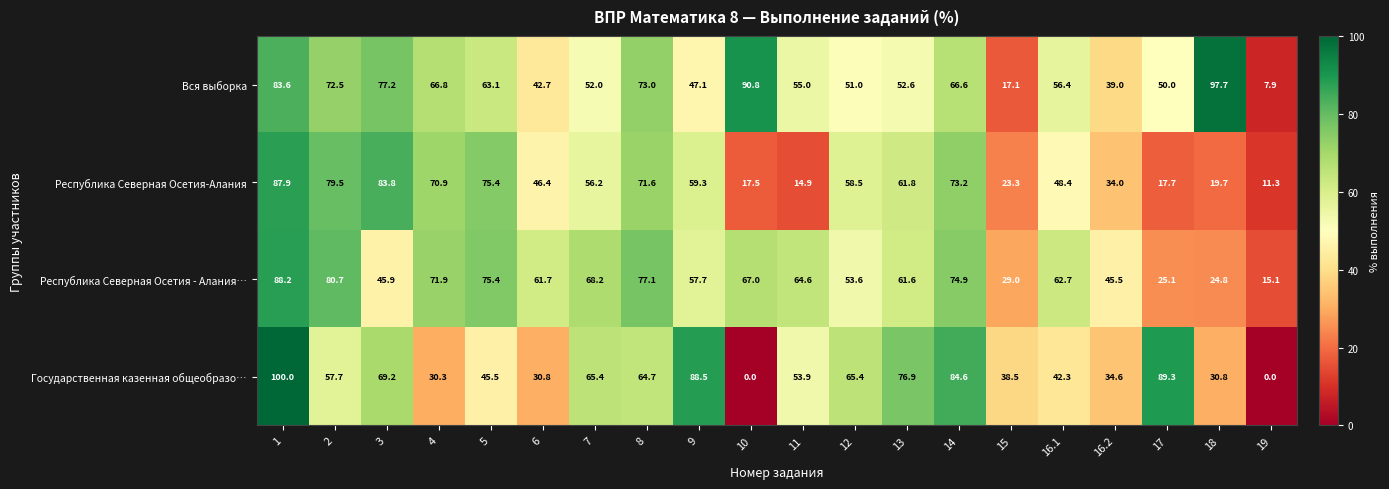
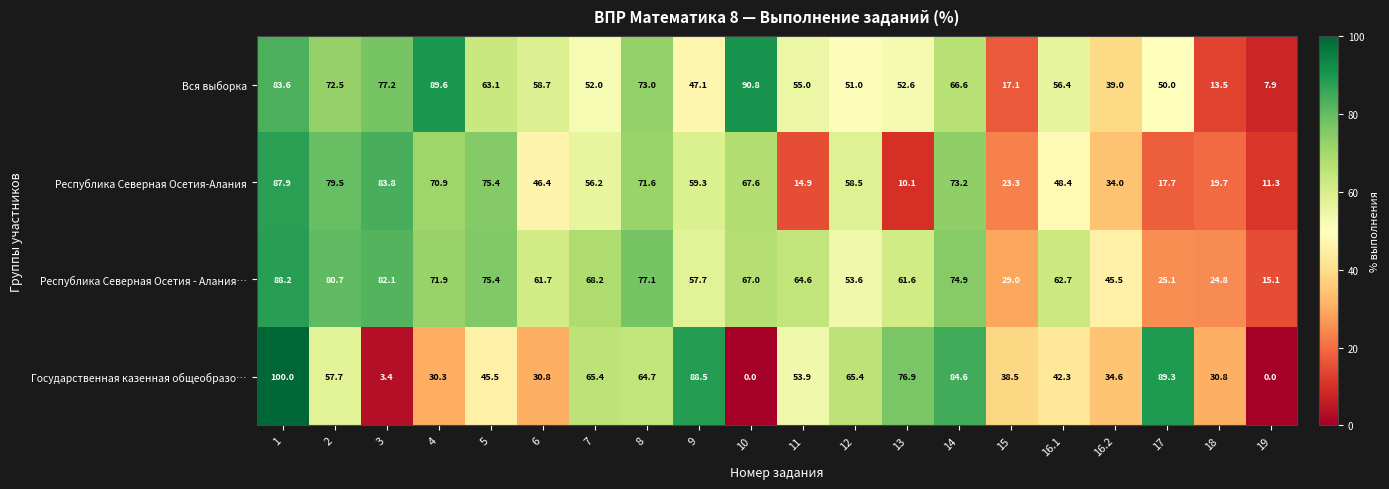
Вся выборка, 4: 66.8 -> 89.6
Вся выборка, 6: 42.7 -> 58.7
Вся выборка, 18: 97.7 -> 13.5
Республика Северная Осетия-Алания, 10: 17.5 -> 67.6
Республика Северная Осетия-Алания, 13: 61.8 -> 10.1
Республика Северная Осетия - Алания…, 3: 45.9 -> 82.1
Государственная казенная общеобразо…, 3: 69.2 -> 3.4
